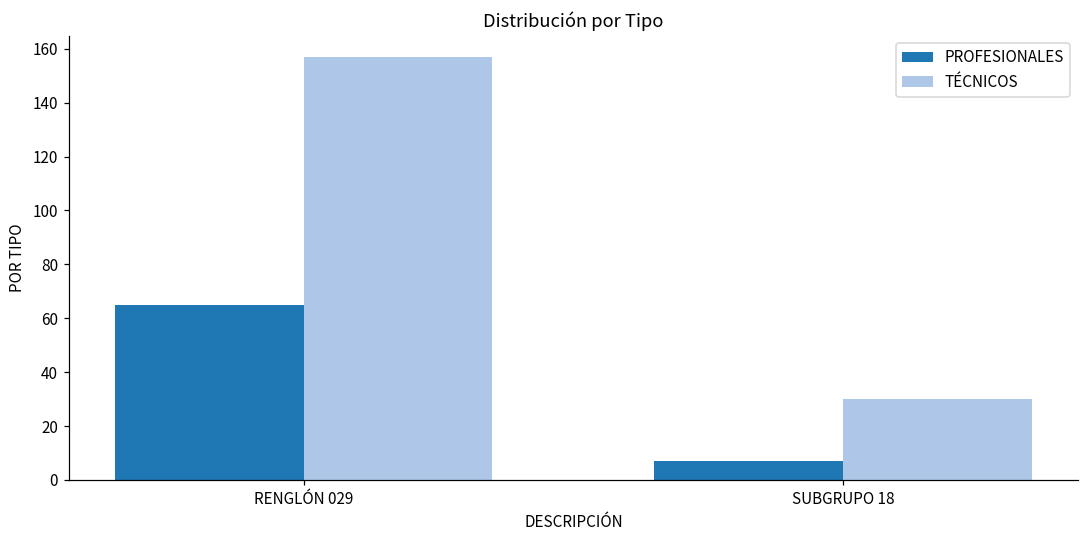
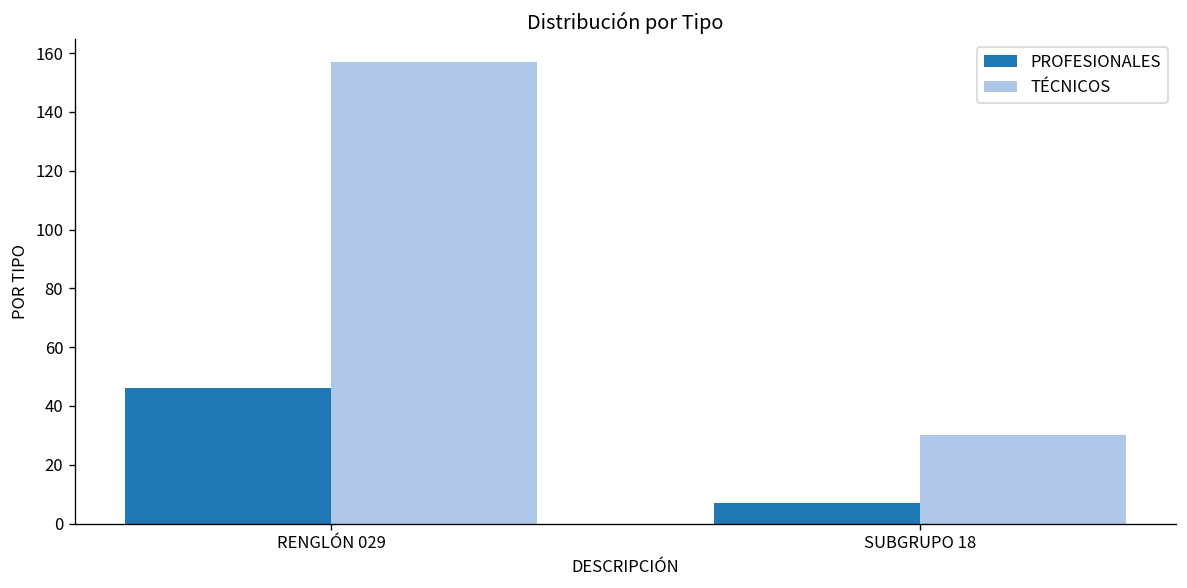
PROFESIONALES, RENGLÓN 029: 65 -> 46
